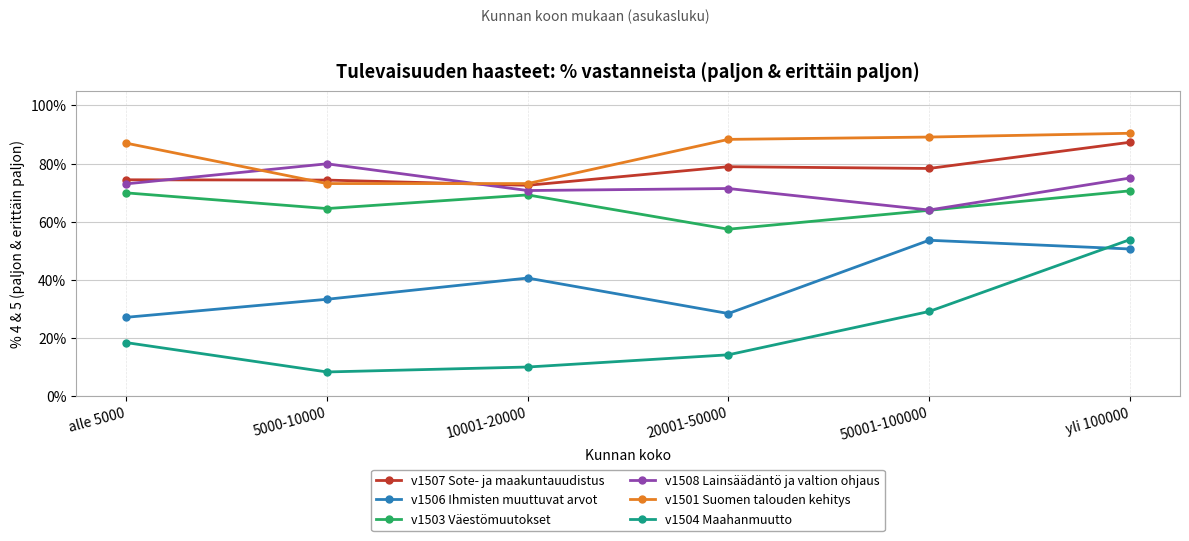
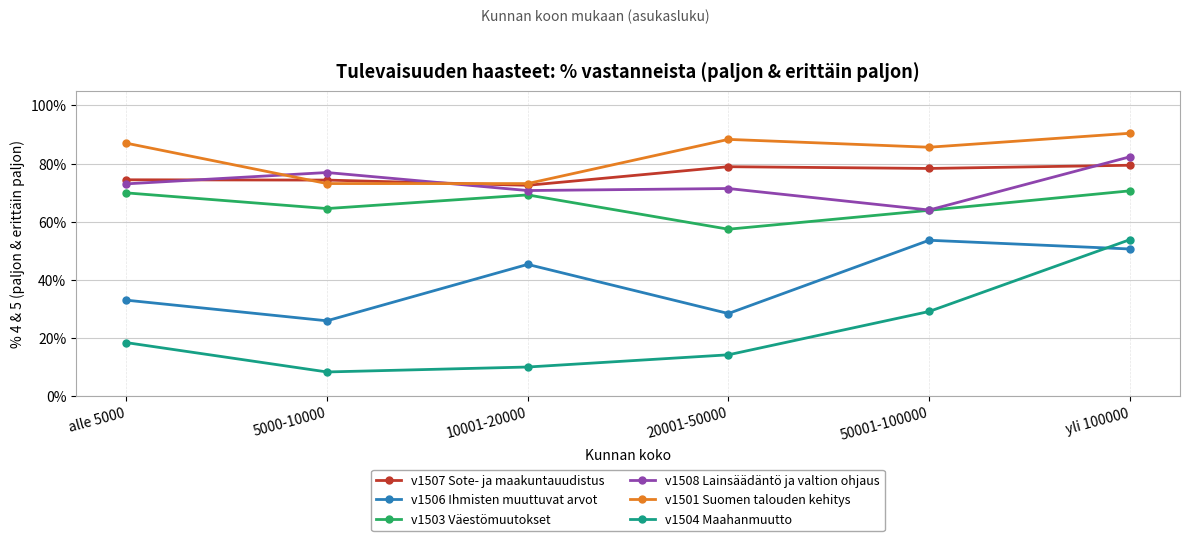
v1506 Ihmisten muuttuvat arvot, alle 5000: 27% -> 33%
v1506 Ihmisten muuttuvat arvot, 5000-10000: 33% -> 26%
v1508 Lainsäädäntö ja valtion ohjaus, 5000-10000: 80% -> 77%
v1506 Ihmisten muuttuvat arvot, 10001-20000: 41% -> 45%
v1501 Suomen talouden kehitys, 50001-100000: 89% -> 86%
v1507 Sote- ja maakuntauudistus, yli 100000: 87% -> 79%
v1508 Lainsäädäntö ja valtion ohjaus, yli 100000: 75% -> 82%
